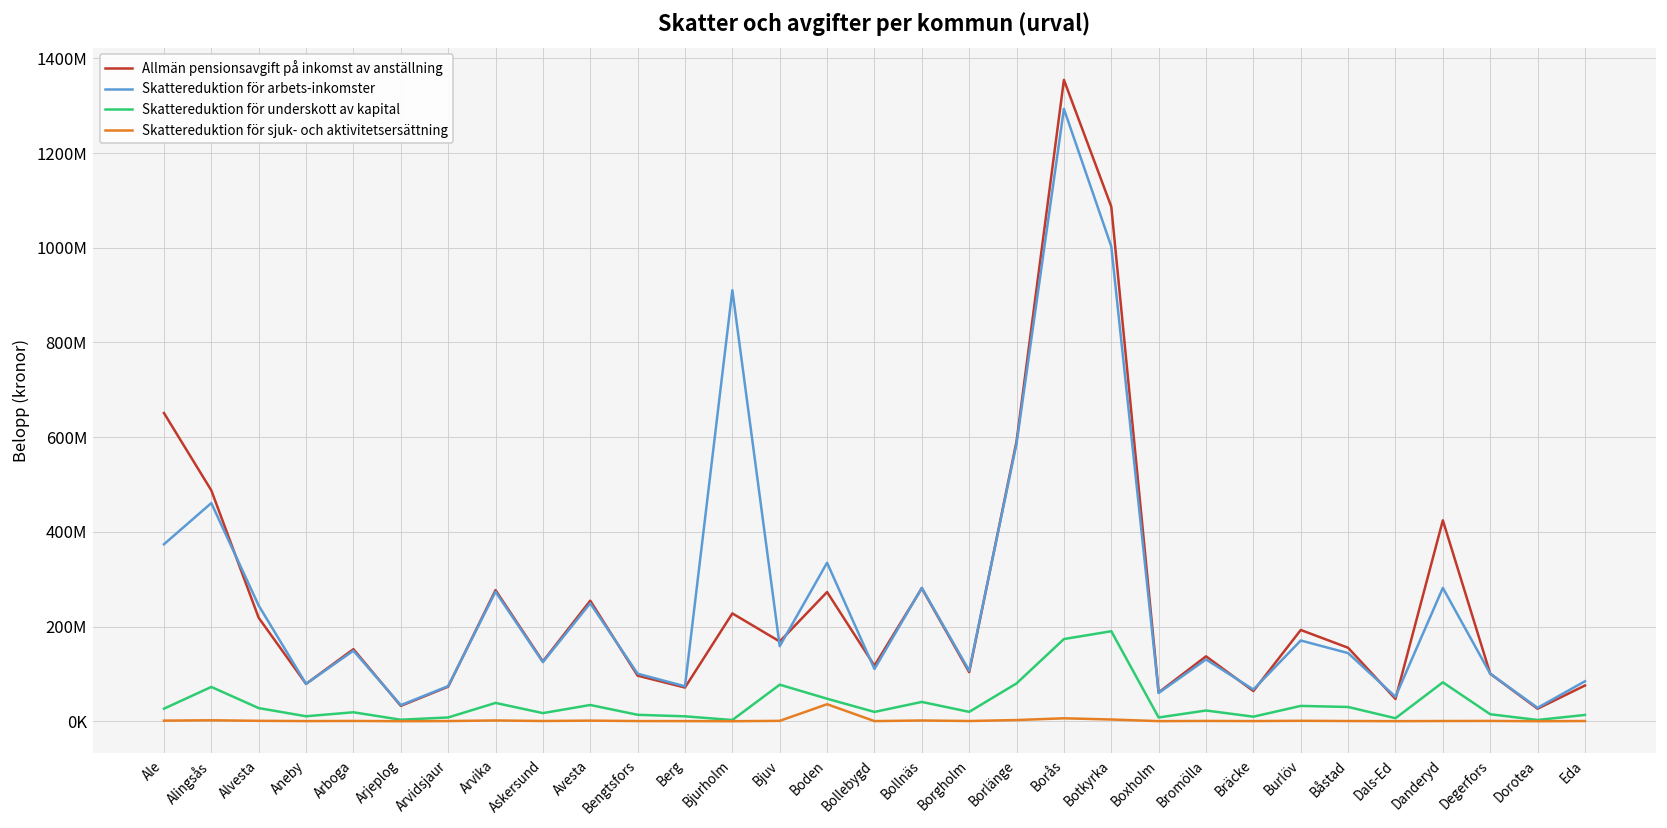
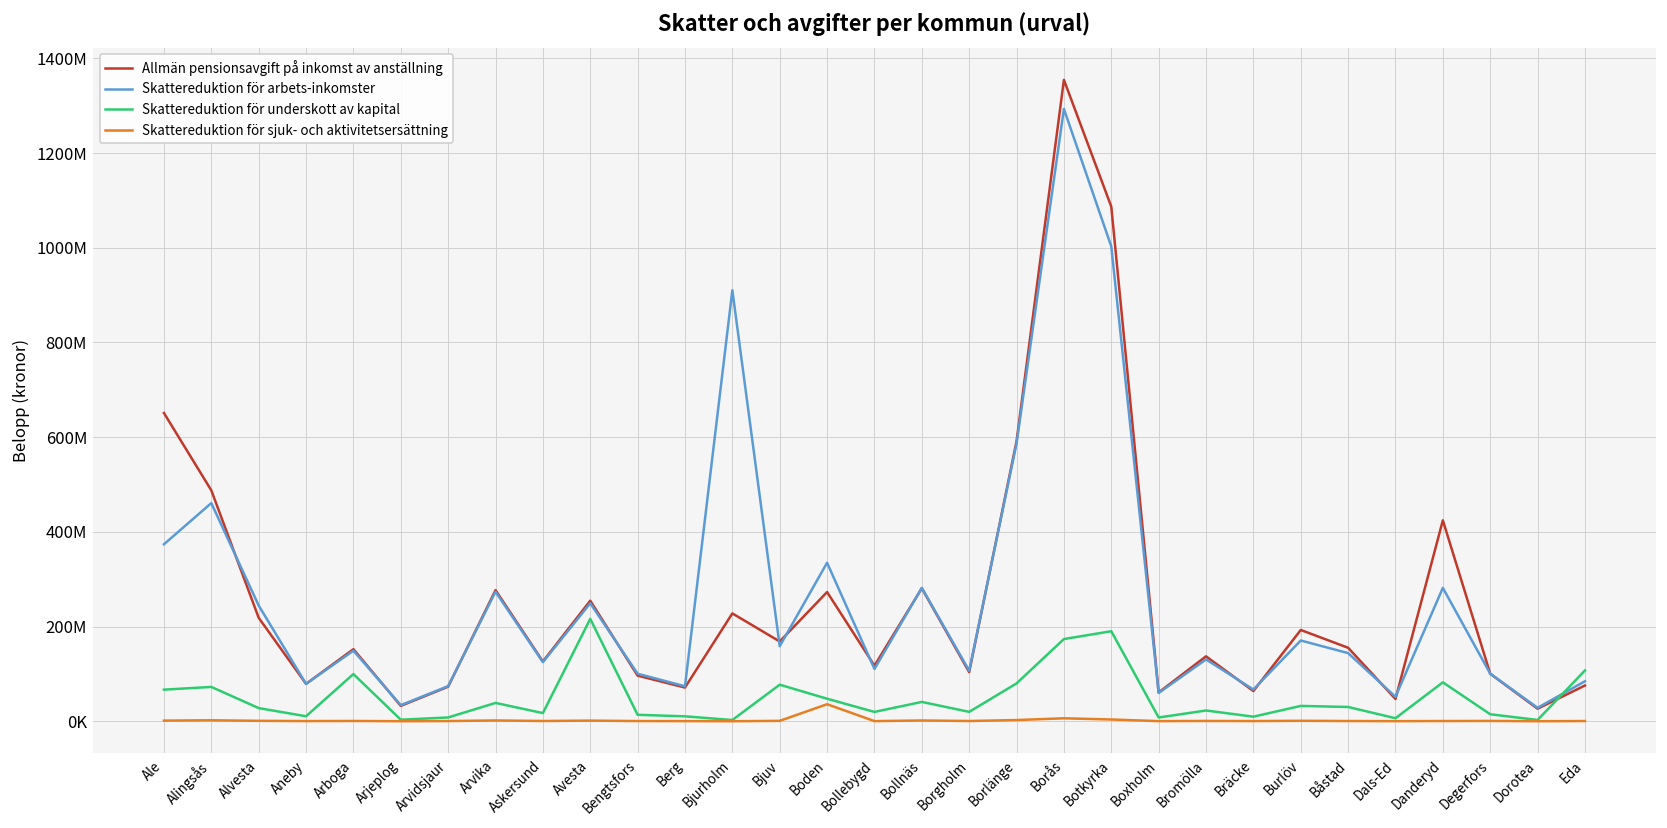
Skattereduktion för underskott av kapital, Ale: 30000000 -> 70000000
Skattereduktion för underskott av kapital, Arboga: 20000000 -> 100000000
Skattereduktion för underskott av kapital, Avesta: 30000000 -> 220000000
Skattereduktion för underskott av kapital, Eda: 10000000 -> 110000000
